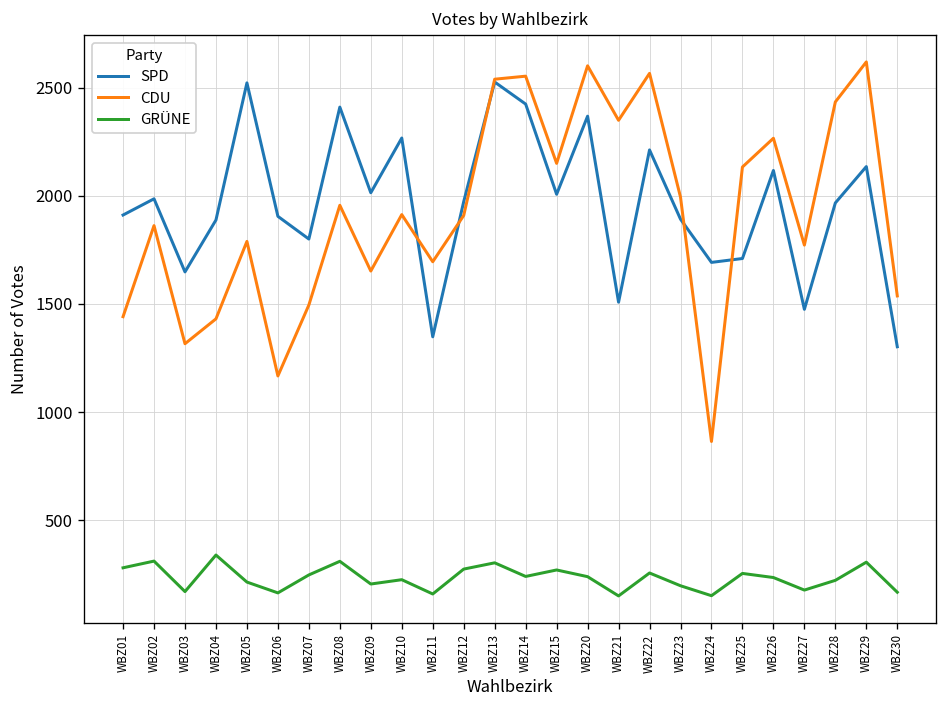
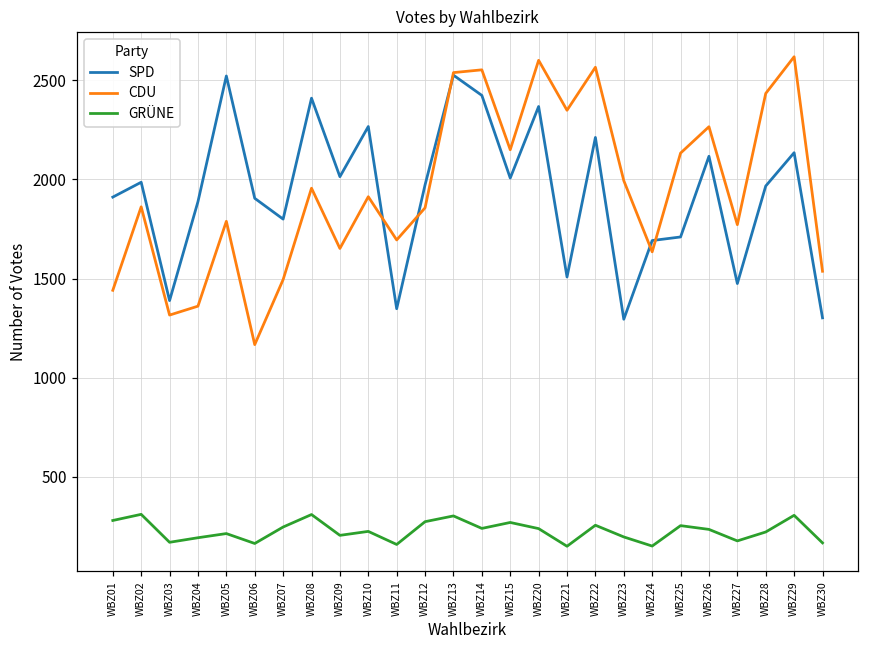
SPD, WBZ03: 1650 -> 1390
CDU, WBZ04: 1430 -> 1360
GRÜNE, WBZ04: 340 -> 190
CDU, WBZ12: 1910 -> 1860
SPD, WBZ23: 1890 -> 1300
CDU, WBZ24: 860 -> 1640
